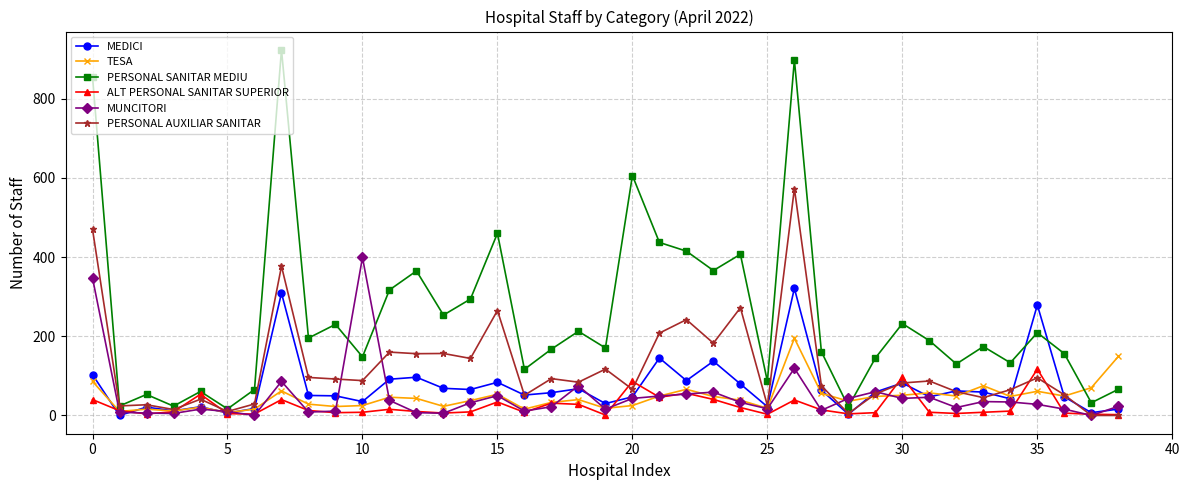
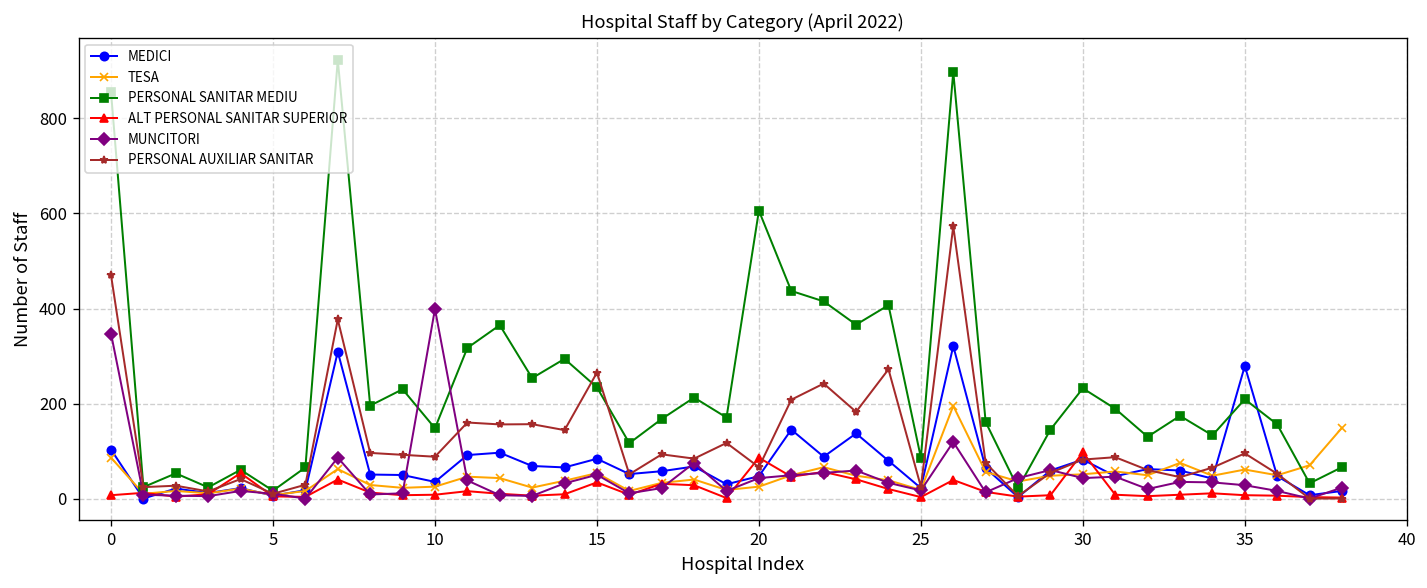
ALT PERSONAL SANITAR SUPERIOR, 0: 40 -> 10
PERSONAL SANITAR MEDIU, 15: 460 -> 230
ALT PERSONAL SANITAR SUPERIOR, 35: 120 -> 10
